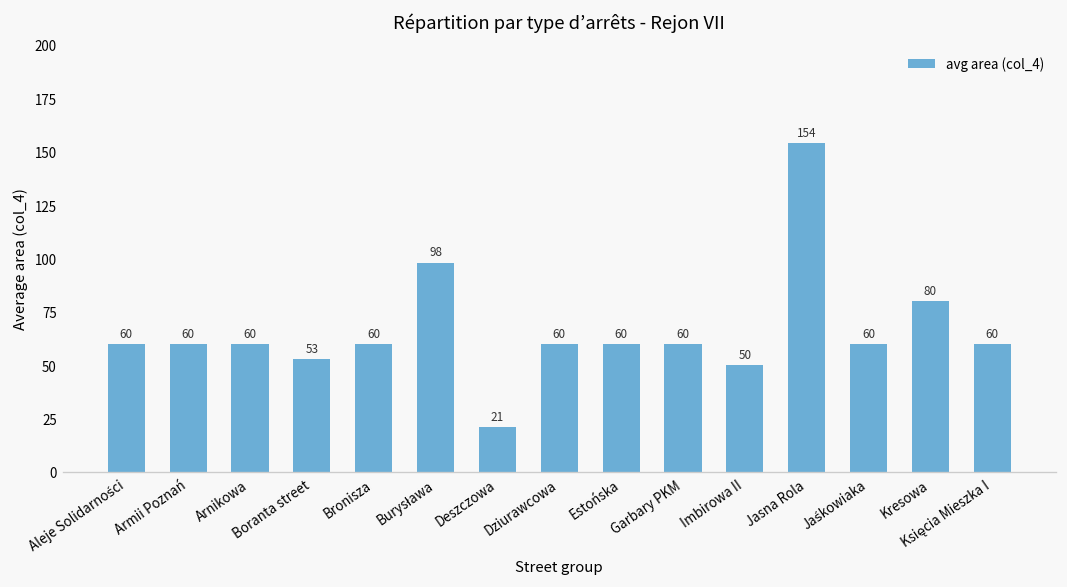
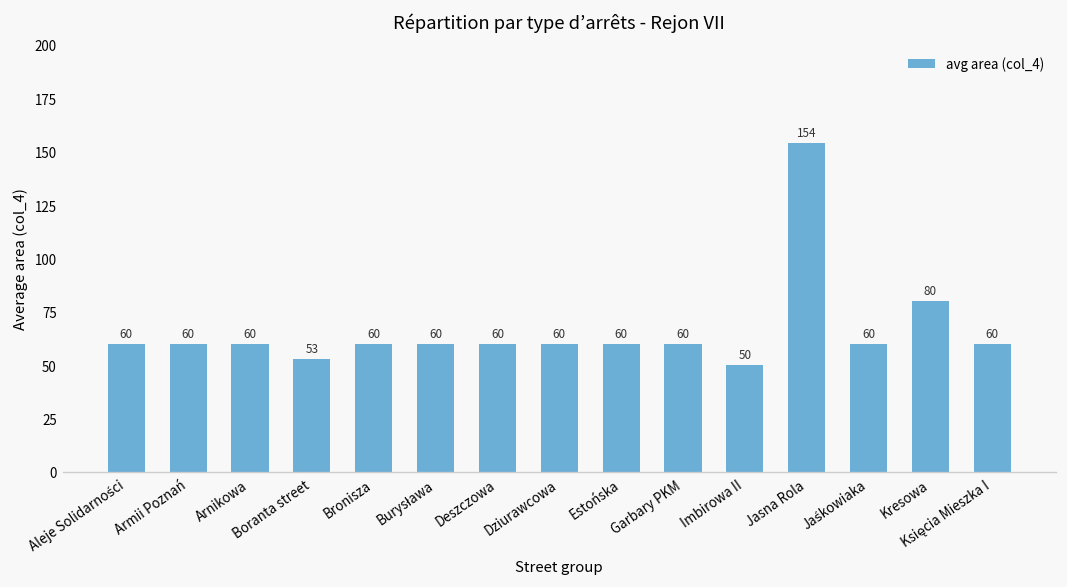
Burysława: 98 -> 60
Deszczowa: 21 -> 60
